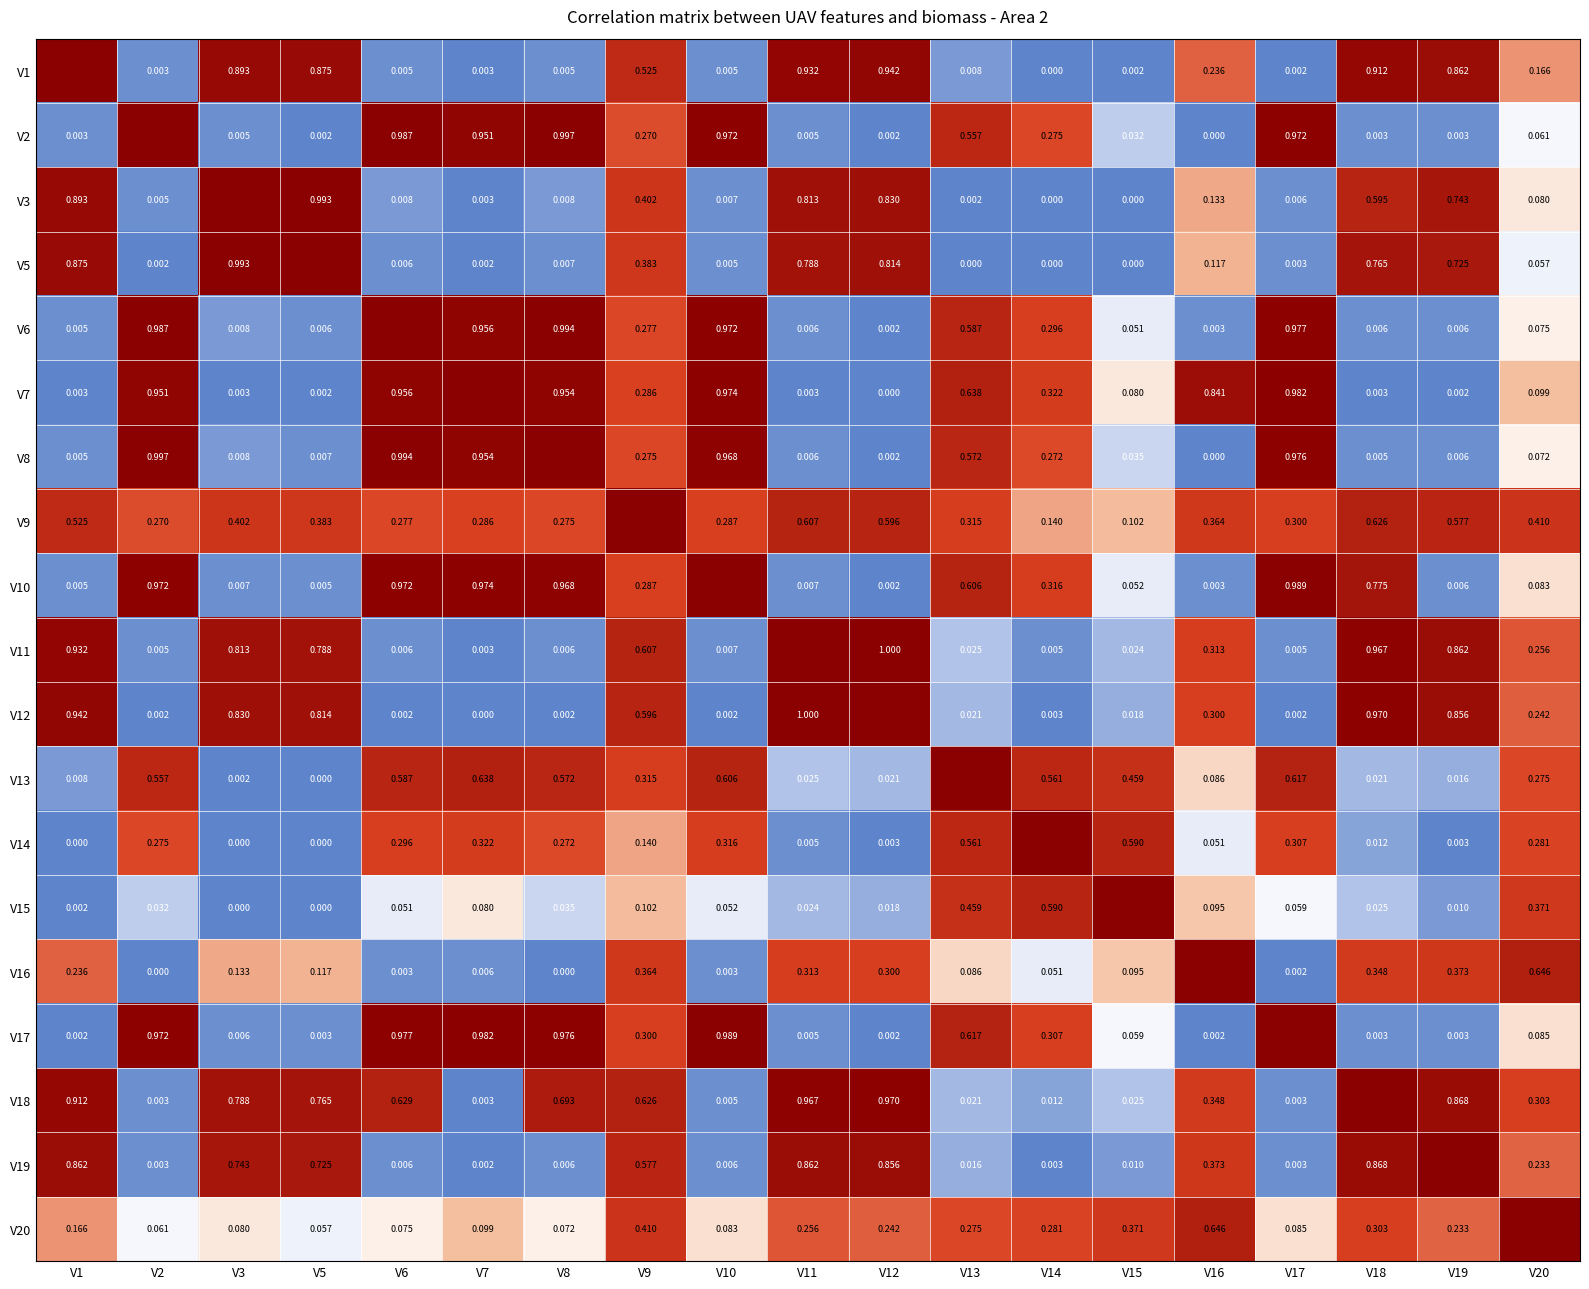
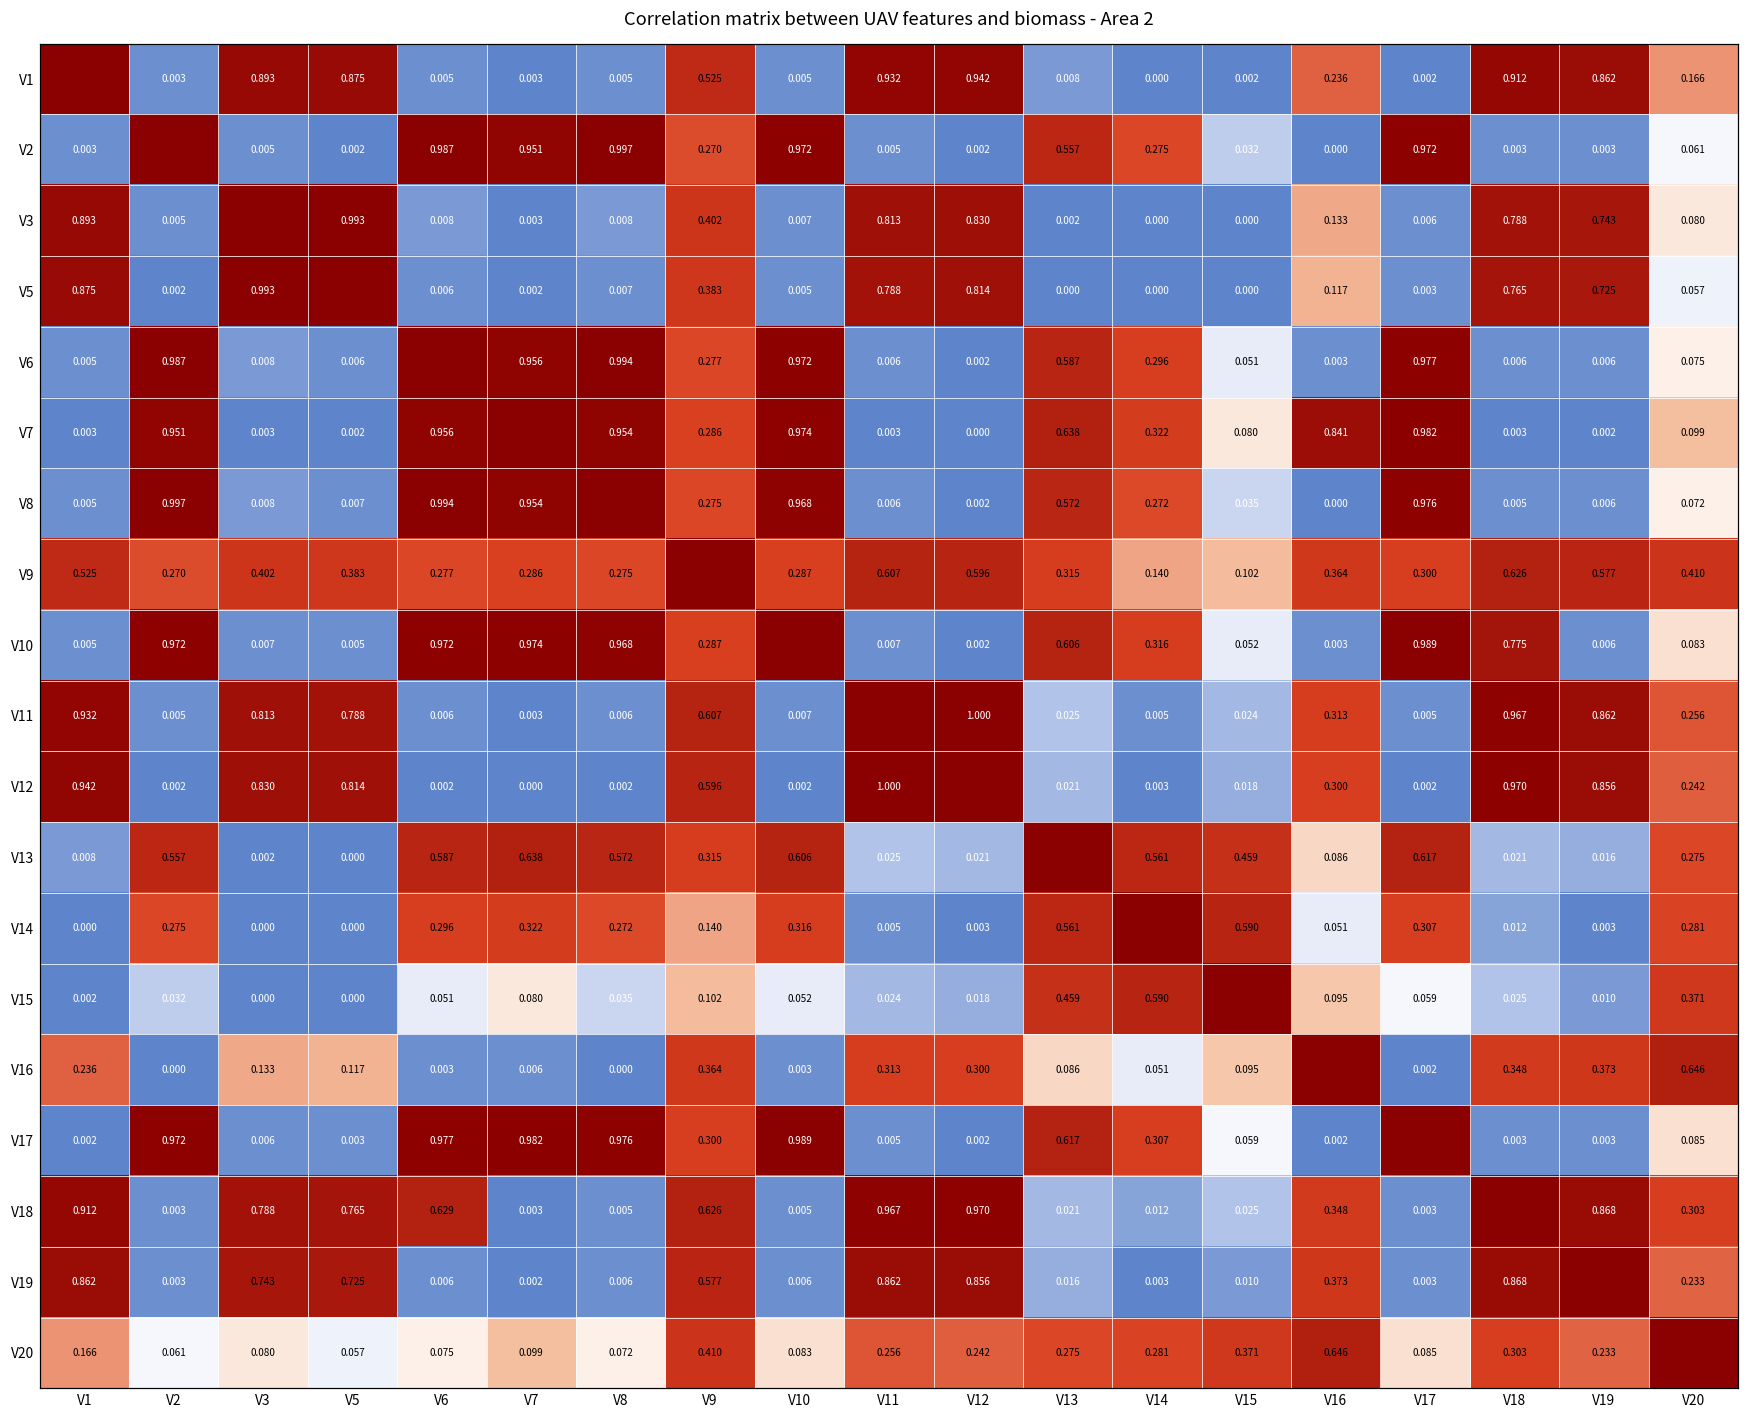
V3, V18: 0.595 -> 0.788
V18, V8: 0.693 -> 0.005
